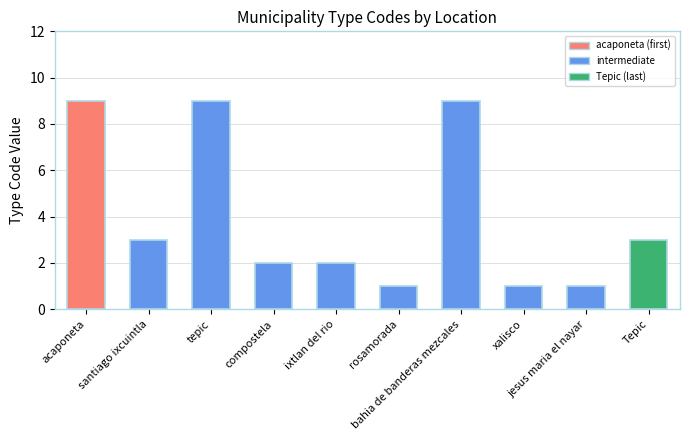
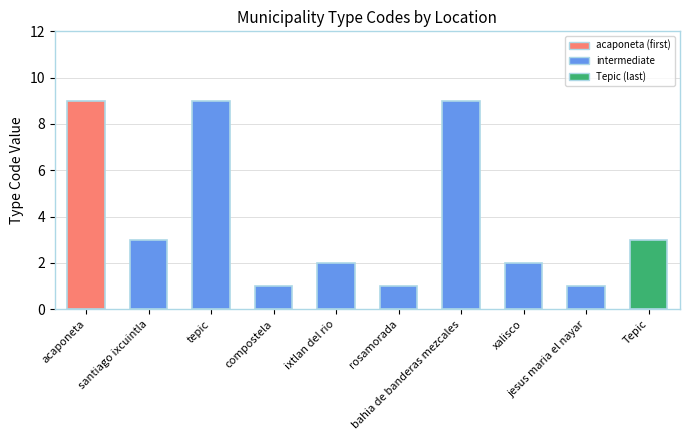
compostela: 2 -> 1
xalisco: 1 -> 2
